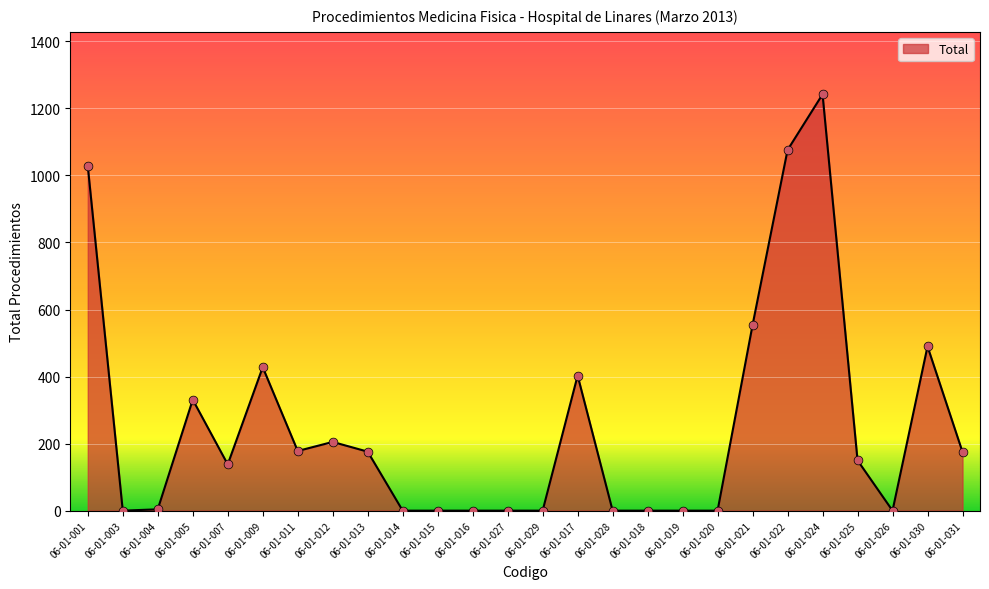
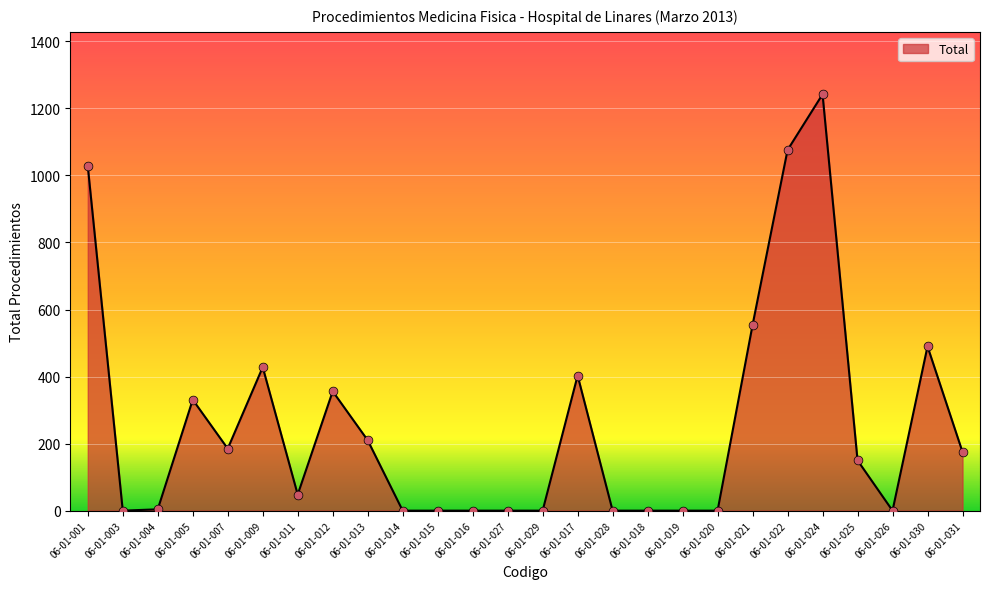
06-01-007: 140 -> 190
06-01-011: 180 -> 50
06-01-012: 210 -> 360
06-01-013: 180 -> 210
